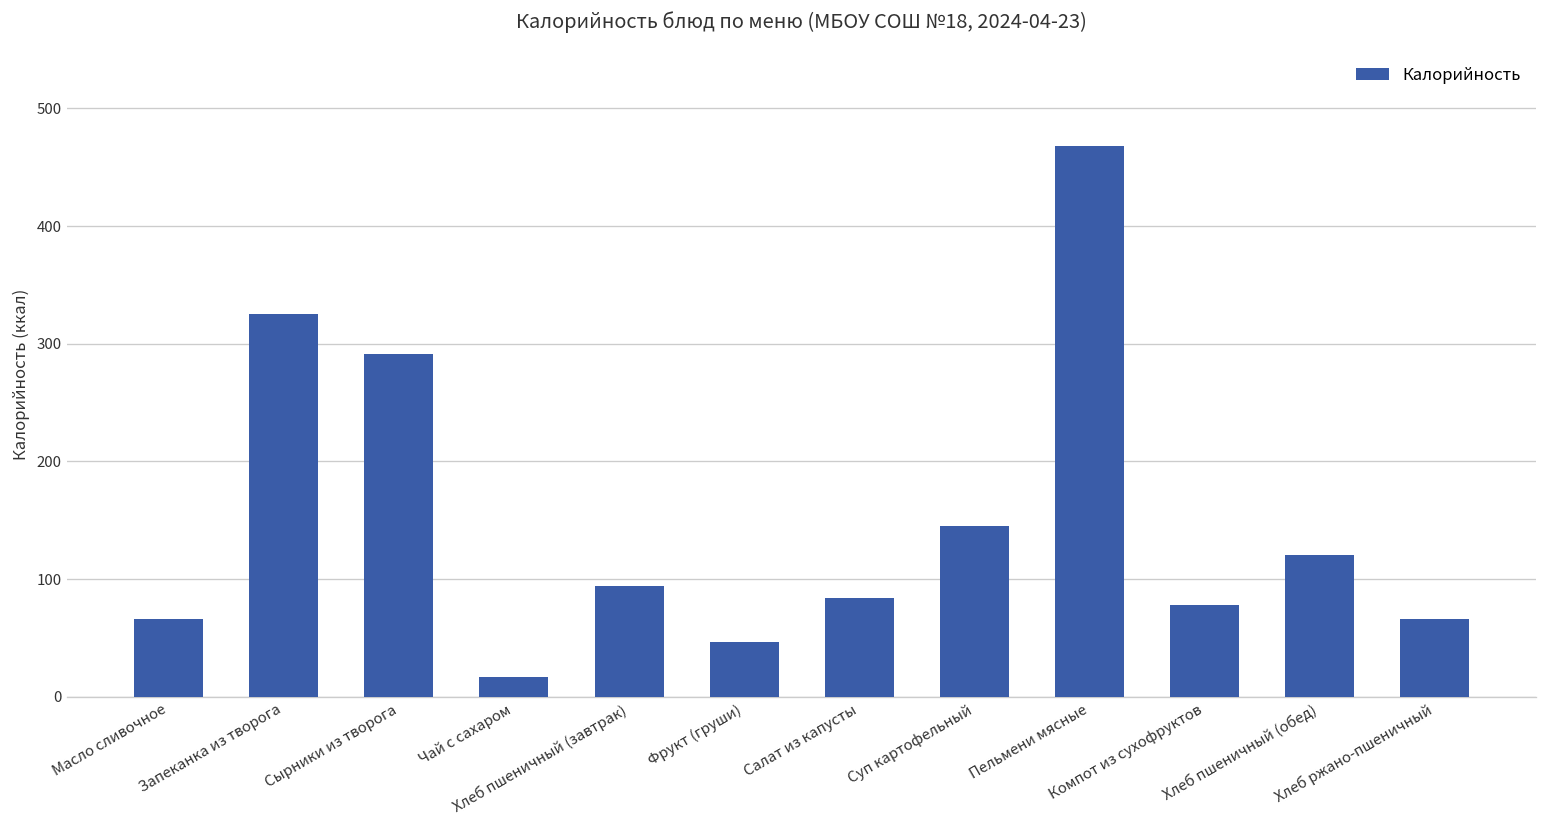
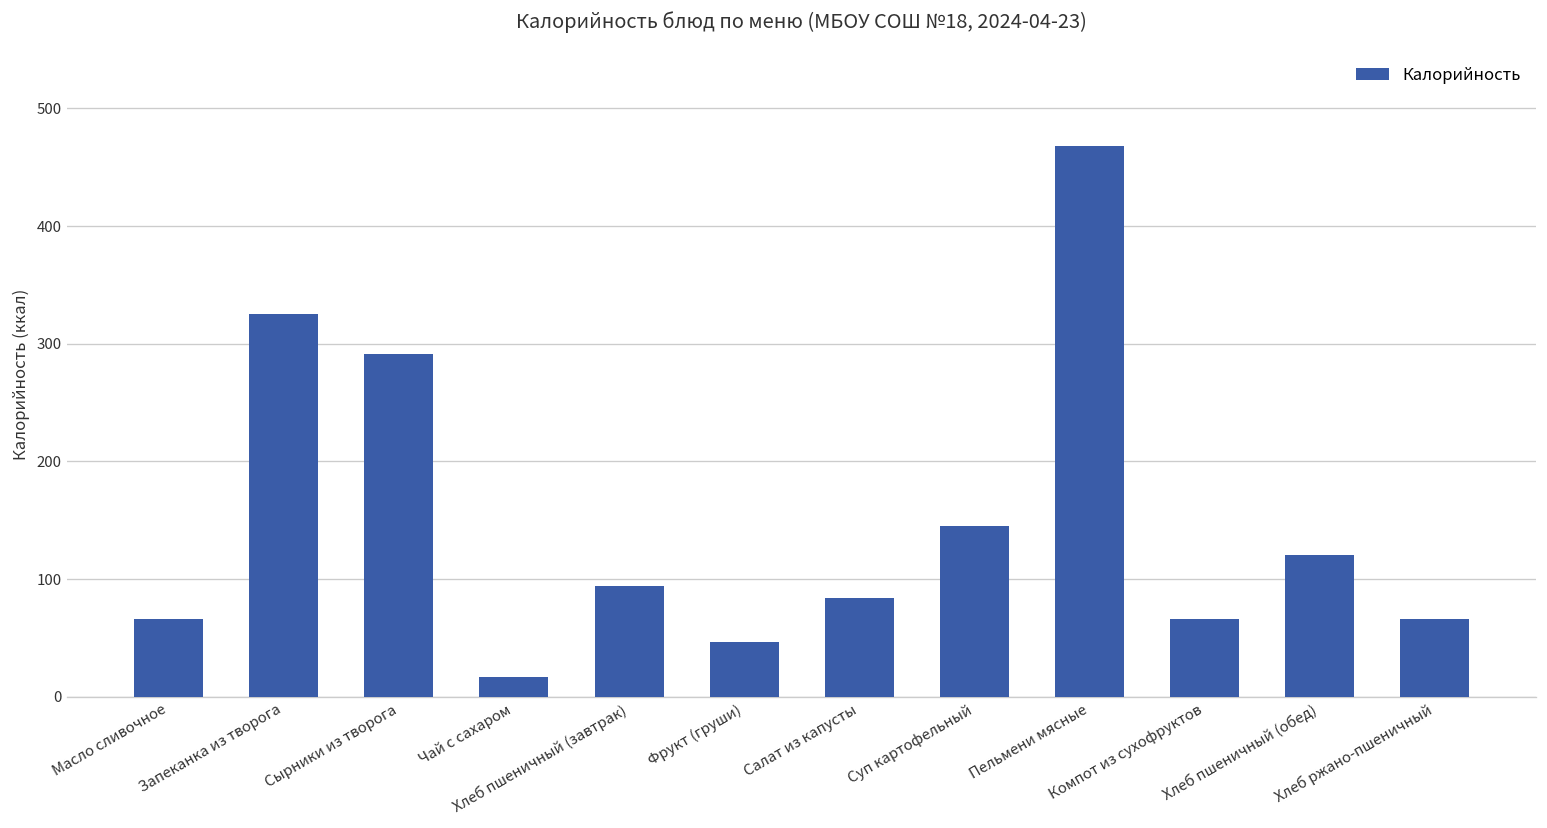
Компот из сухофруктов: 80 -> 70
